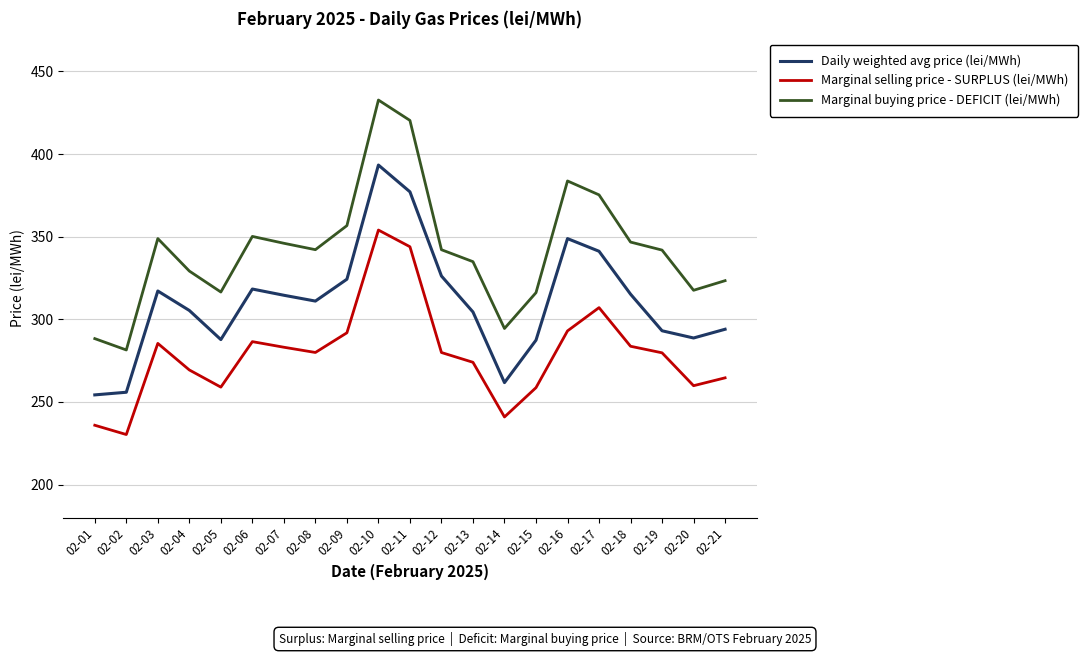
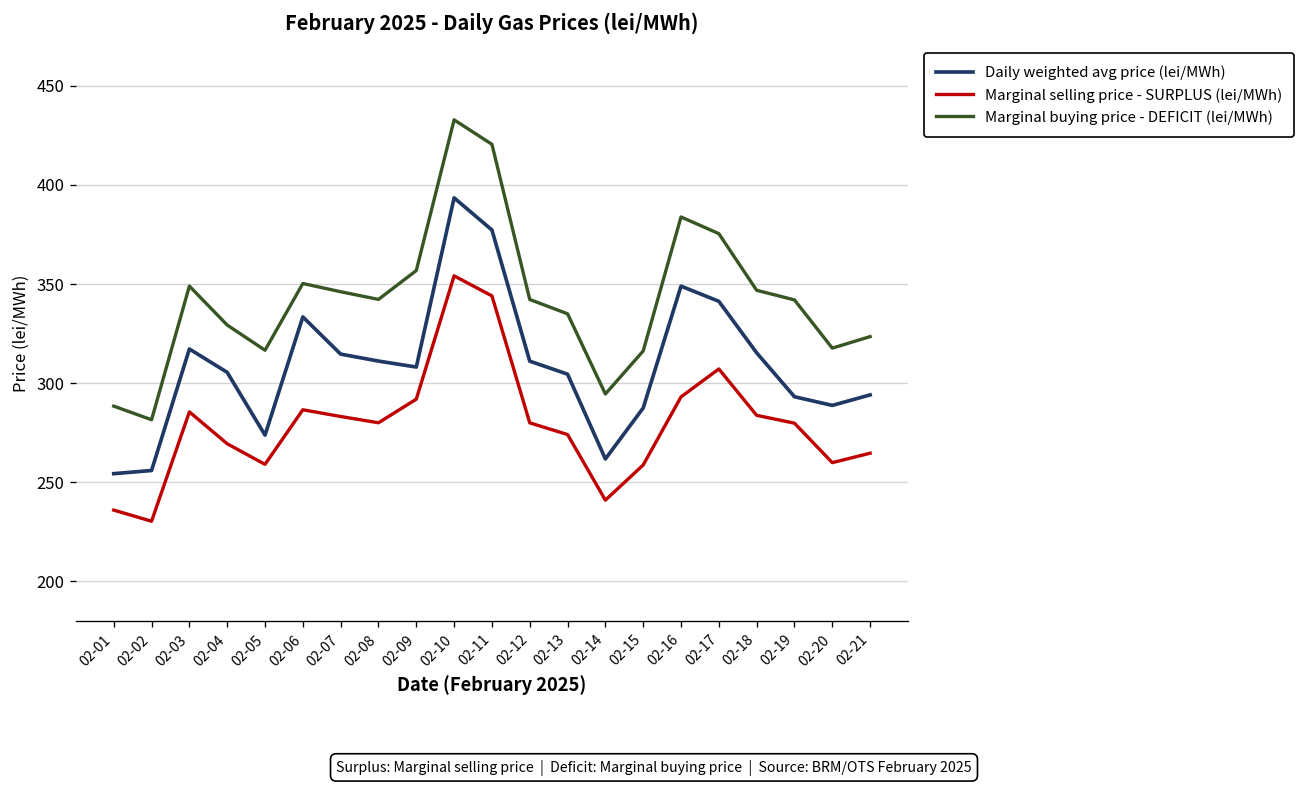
Daily weighted avg price (lei/MWh), 02-05: 288 -> 274
Daily weighted avg price (lei/MWh), 02-06: 318 -> 333
Daily weighted avg price (lei/MWh), 02-09: 324 -> 308
Daily weighted avg price (lei/MWh), 02-12: 326 -> 311
